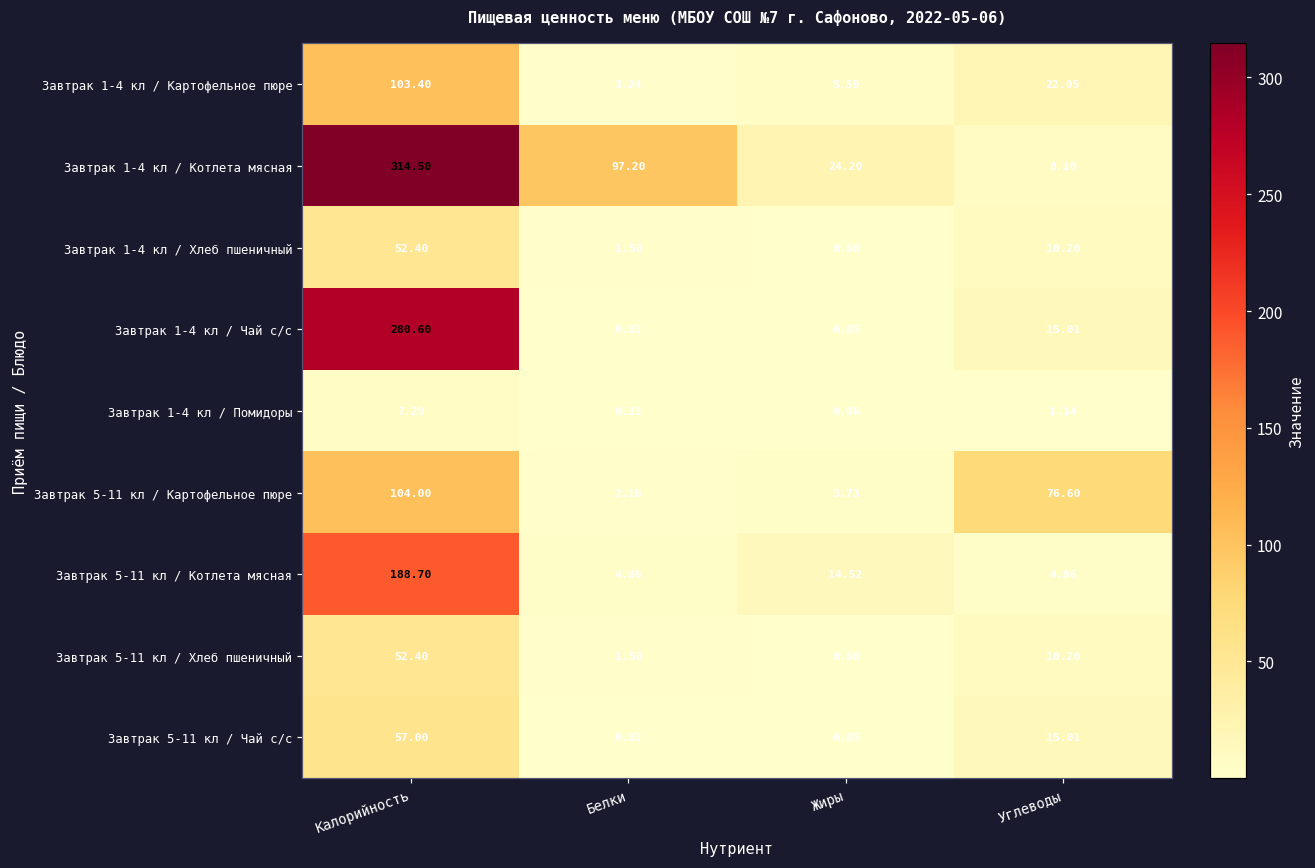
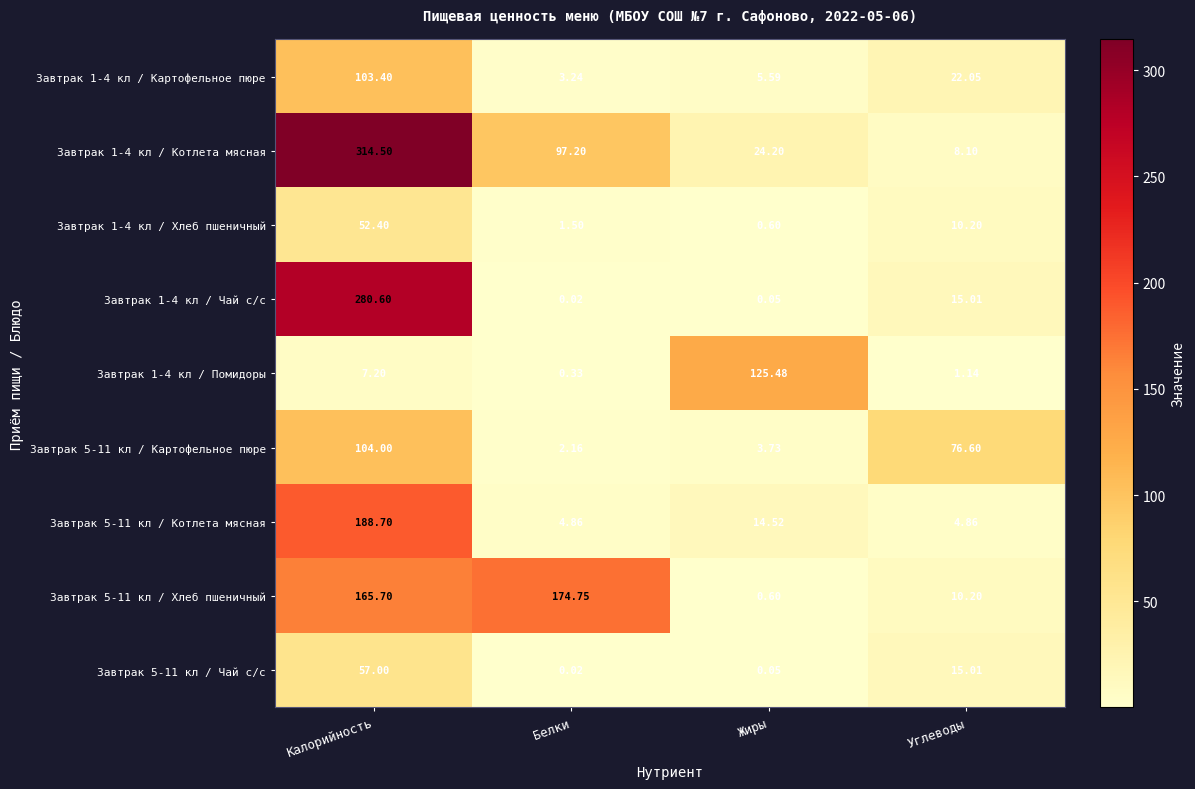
Завтрак 1-4 кл / Помидоры, Жиры: 0.06 -> 125.48
Завтрак 5-11 кл / Хлеб пшеничный, Калорийность: 52.40 -> 165.70
Завтрак 5-11 кл / Хлеб пшеничный, Белки: 1.50 -> 174.75
